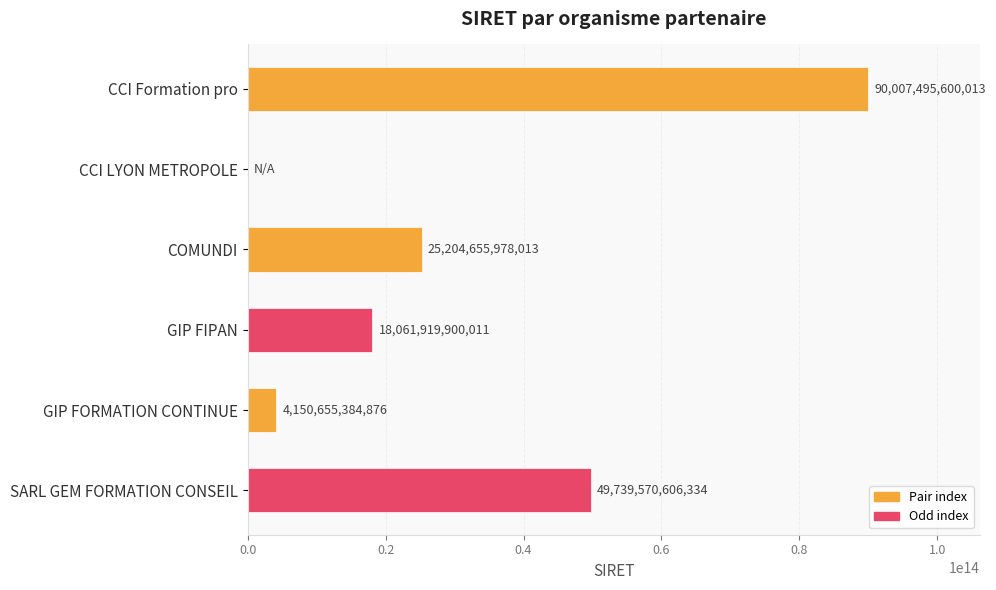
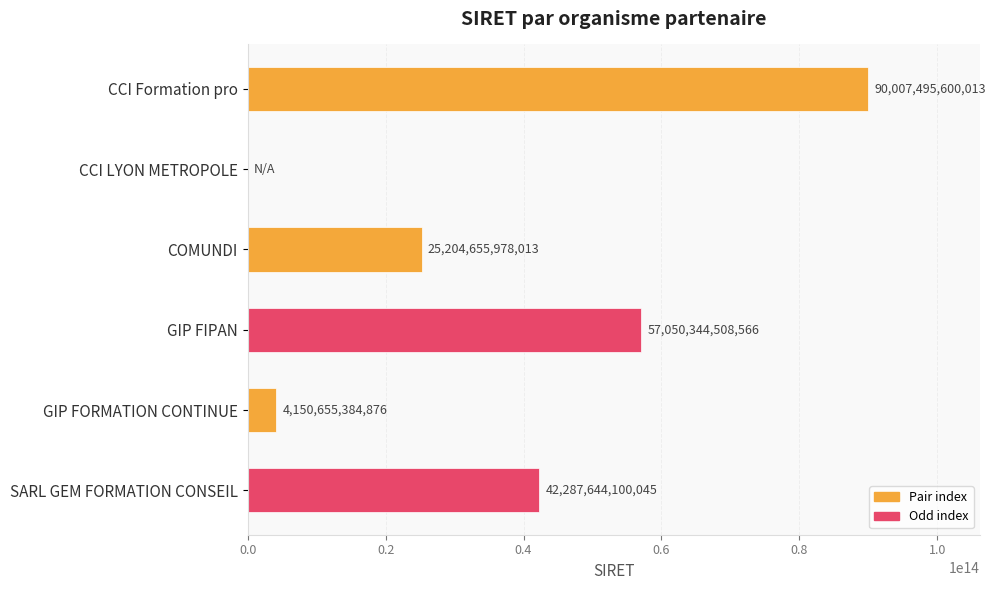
GIP FIPAN: 18,061,919,900,011 -> 57,050,344,508,566
SARL GEM FORMATION CONSEIL: 49,739,570,606,334 -> 42,287,644,100,045
